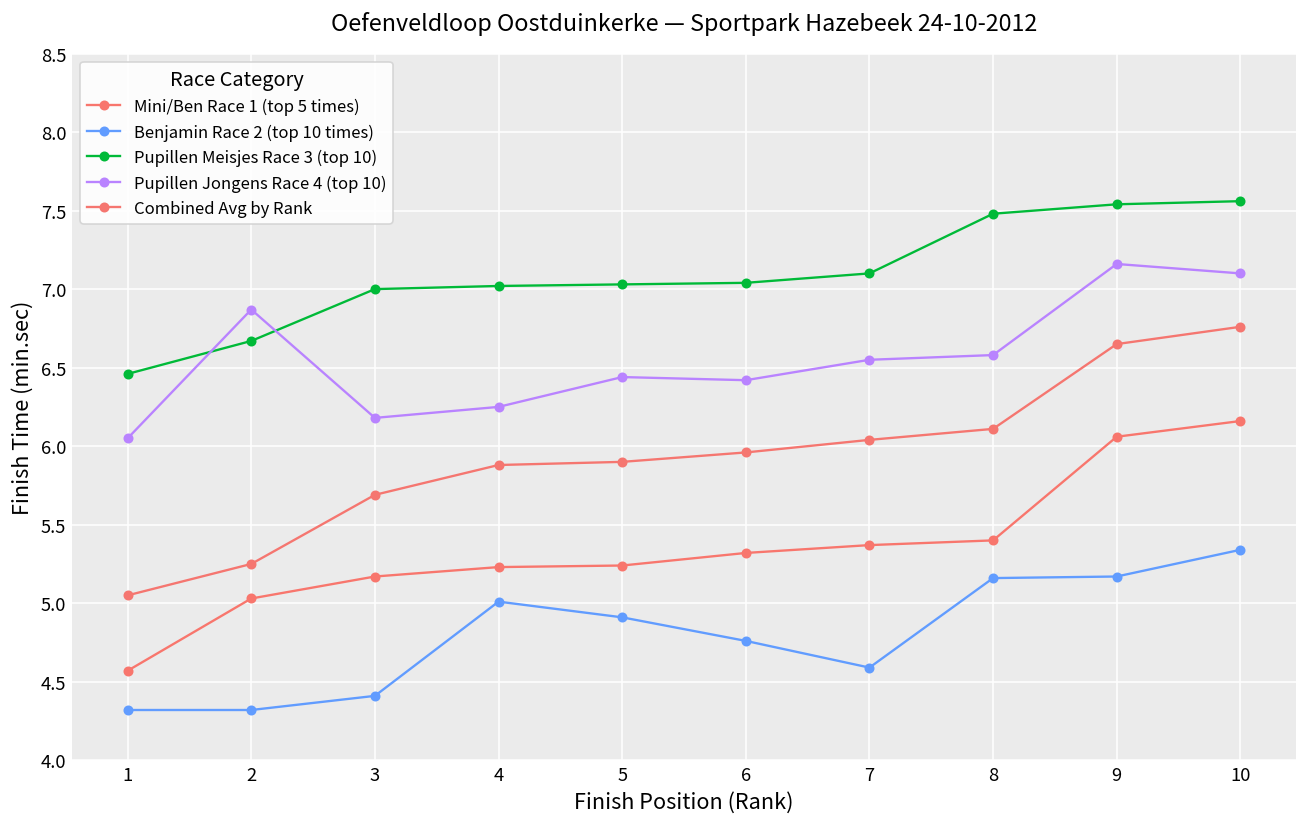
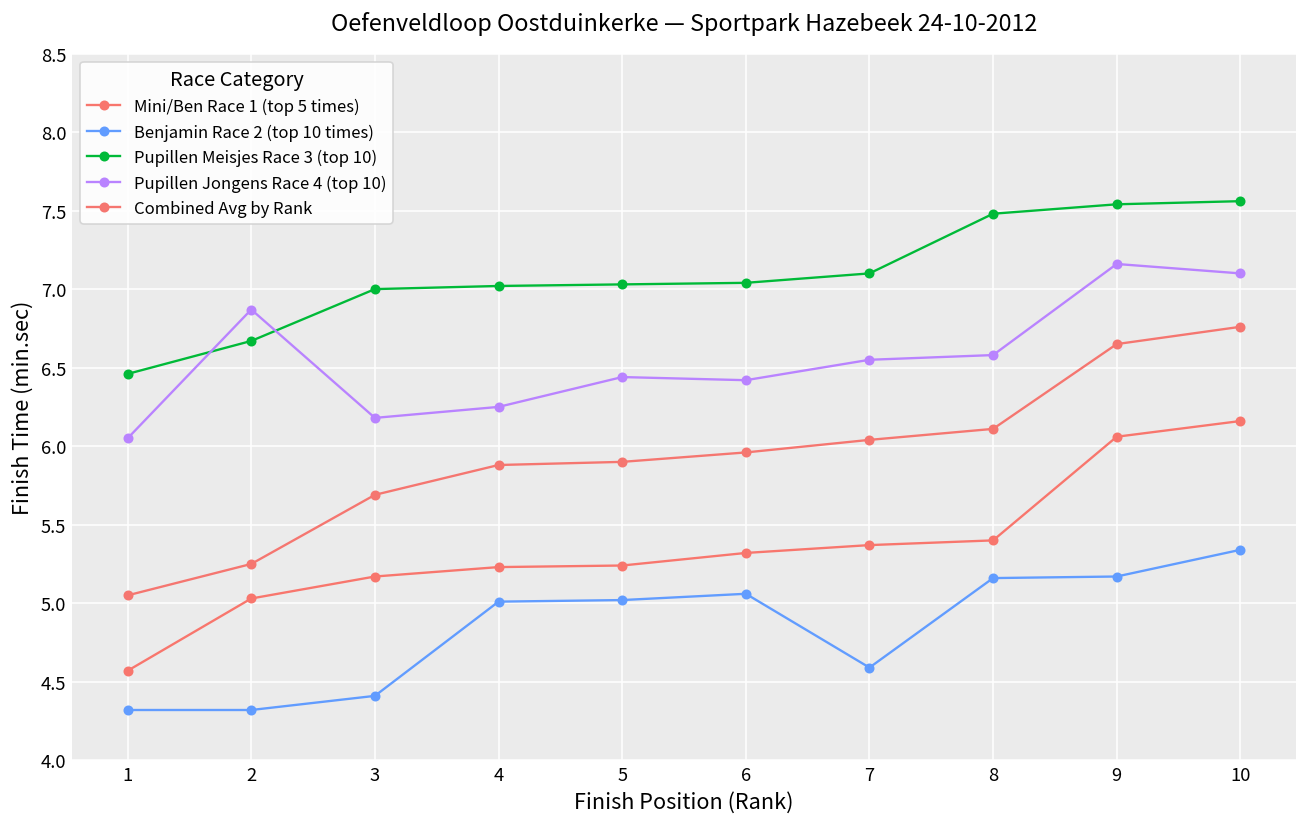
Benjamin Race 2 (top 10 times), 5: 4.91 -> 5.02
Benjamin Race 2 (top 10 times), 6: 4.76 -> 5.06
